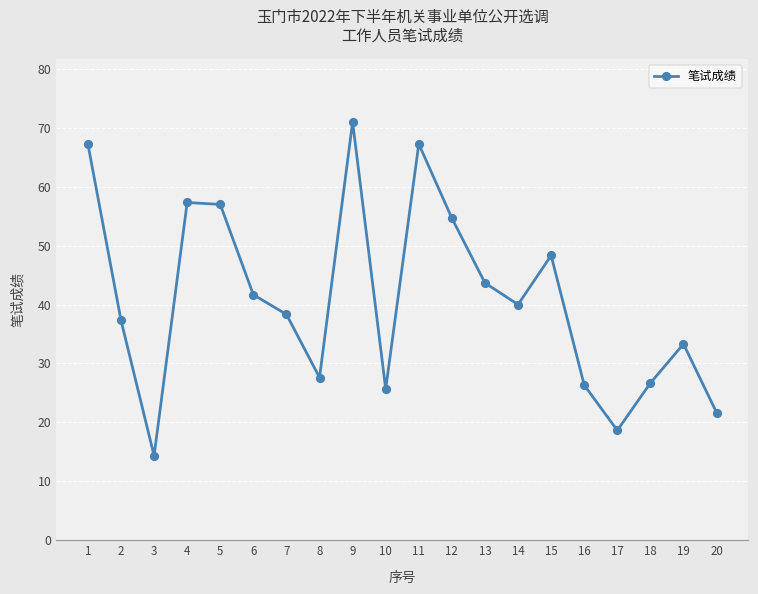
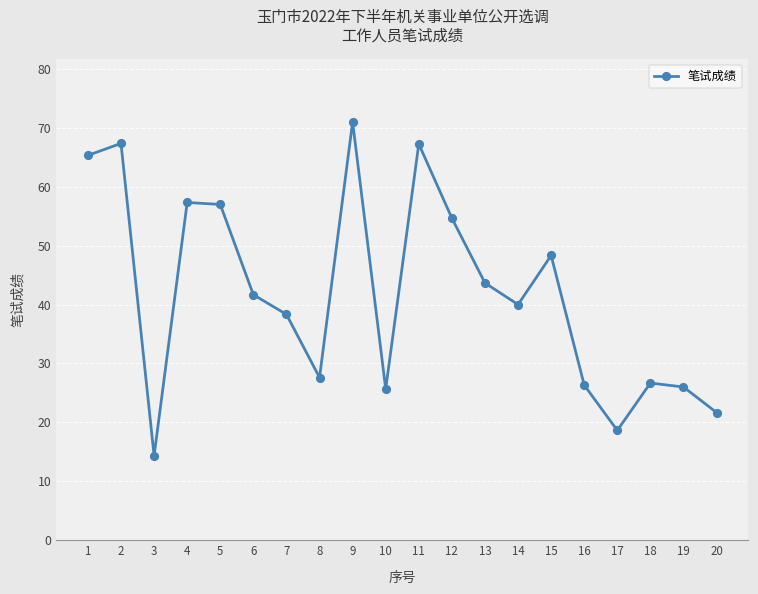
1: 67 -> 65
2: 37 -> 67
19: 33 -> 26
